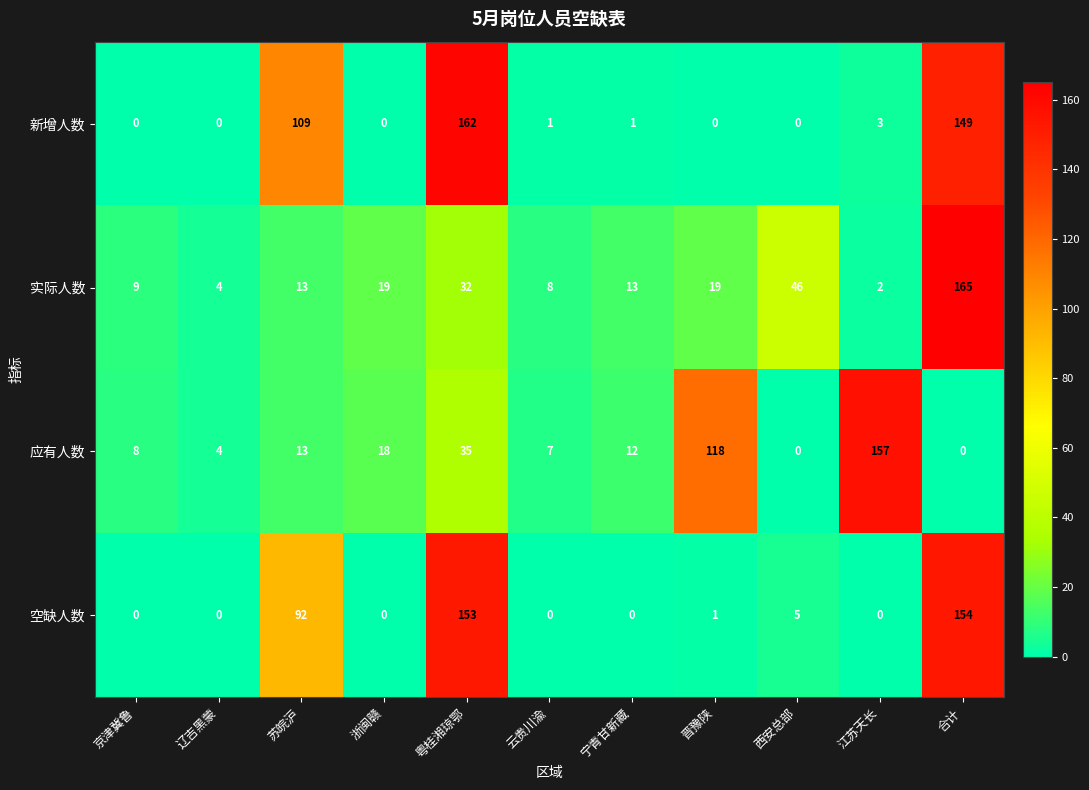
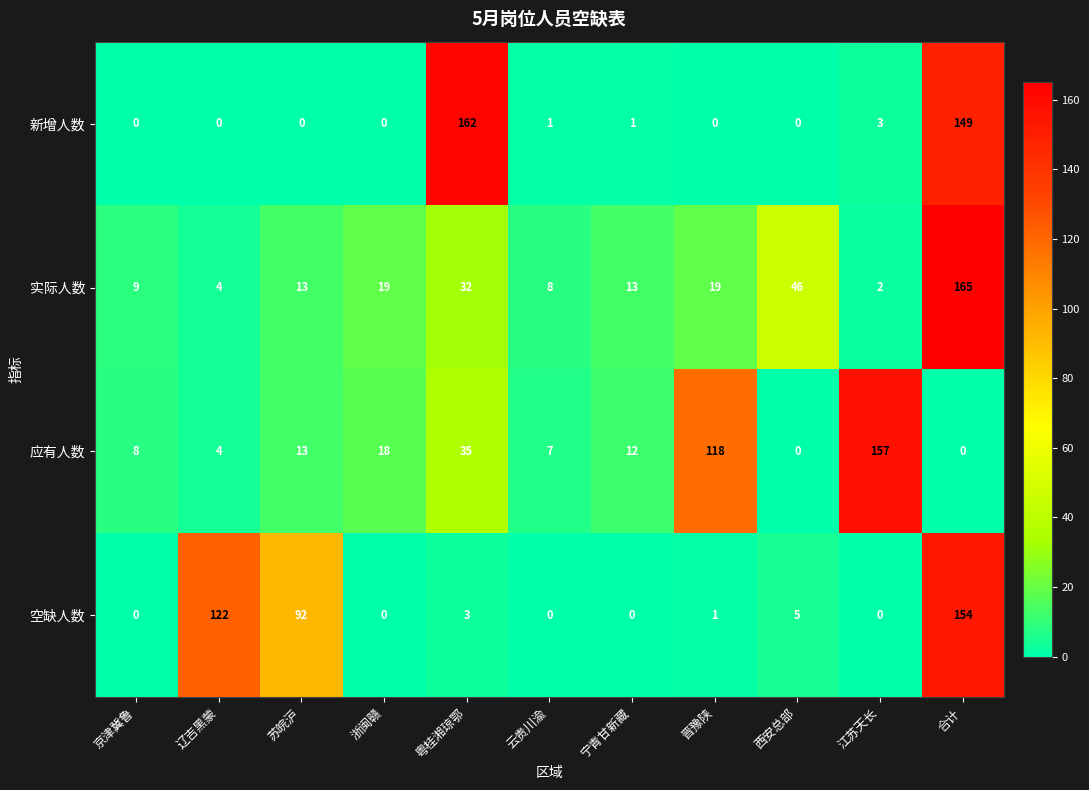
新增人数, 苏皖沪: 109 -> 0
空缺人数, 辽吉黑蒙: 0 -> 122
空缺人数, 粤桂湘琼鄂: 153 -> 3
